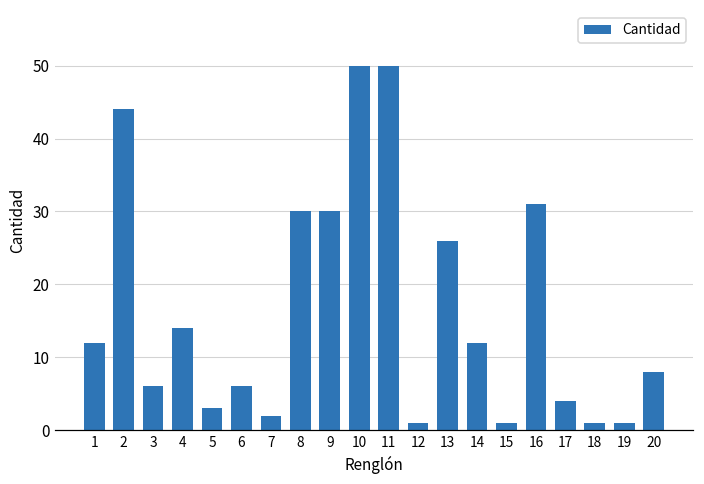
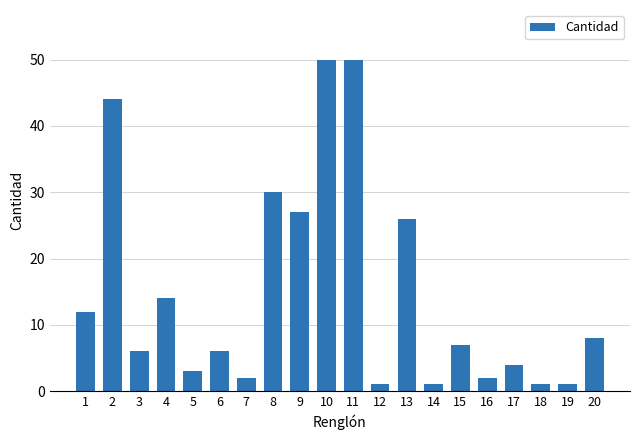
9: 30 -> 27
14: 12 -> 1
15: 1 -> 7
16: 31 -> 2
